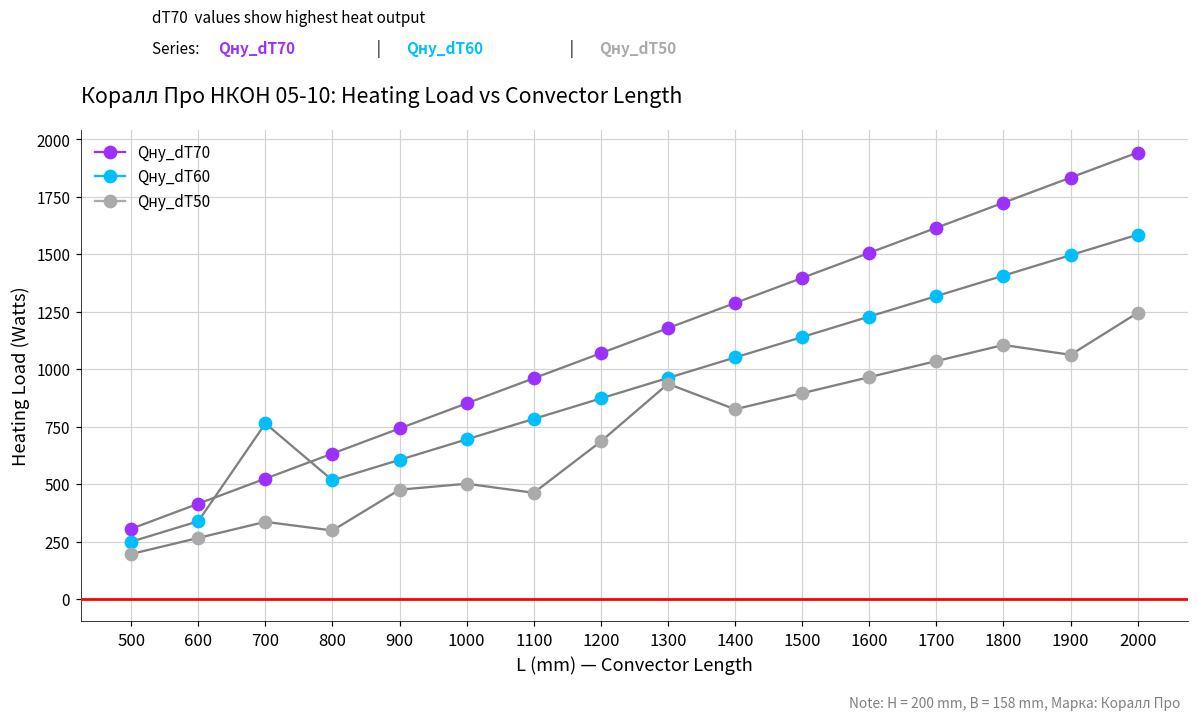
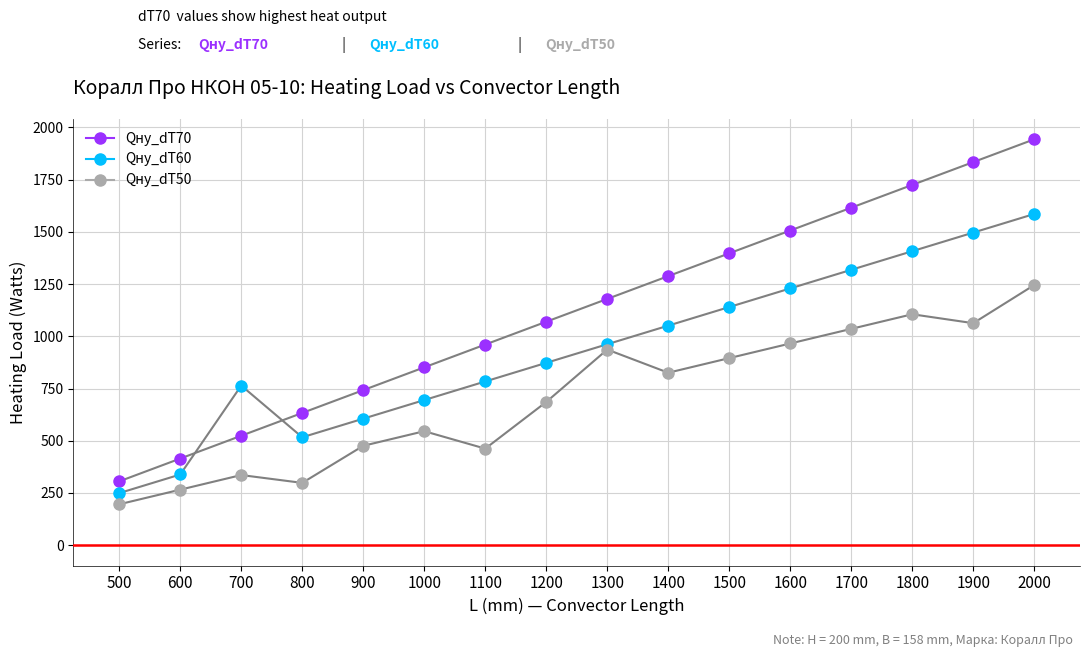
Qну_dT50, 1000: 500 -> 550
